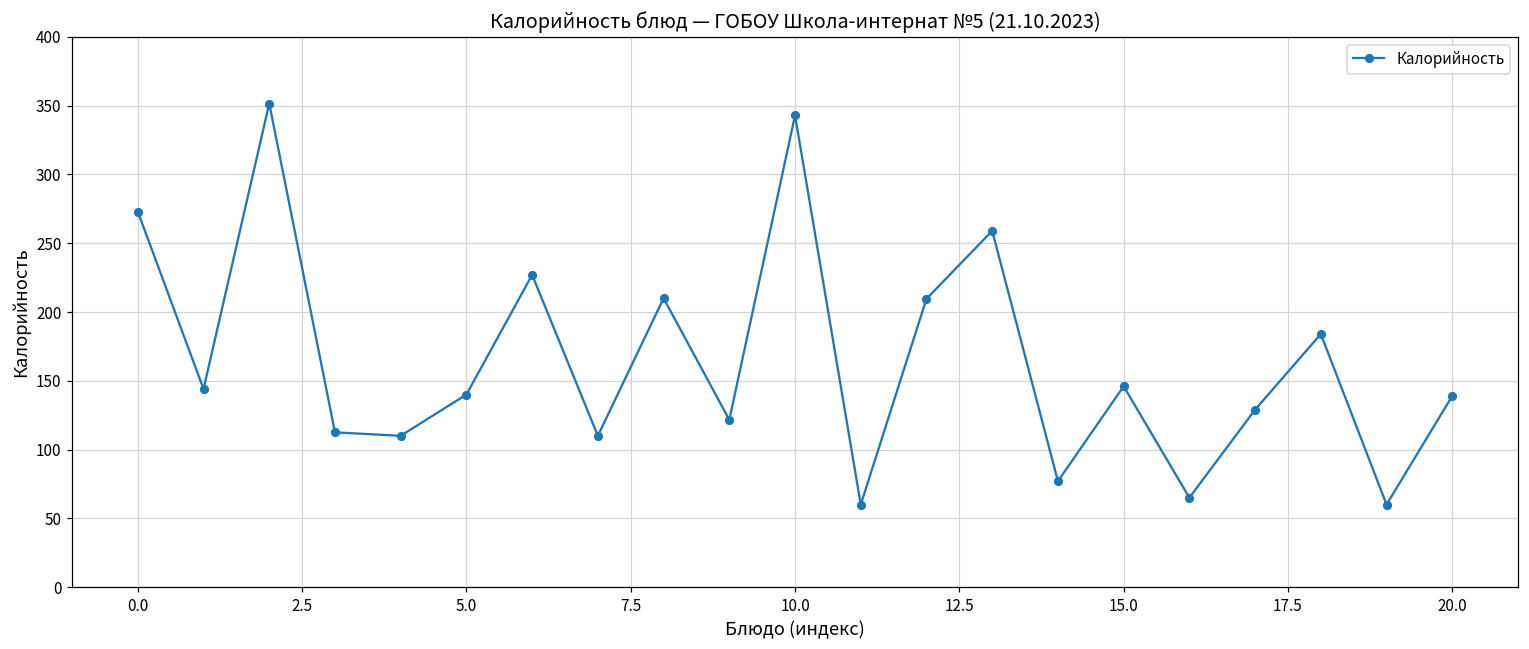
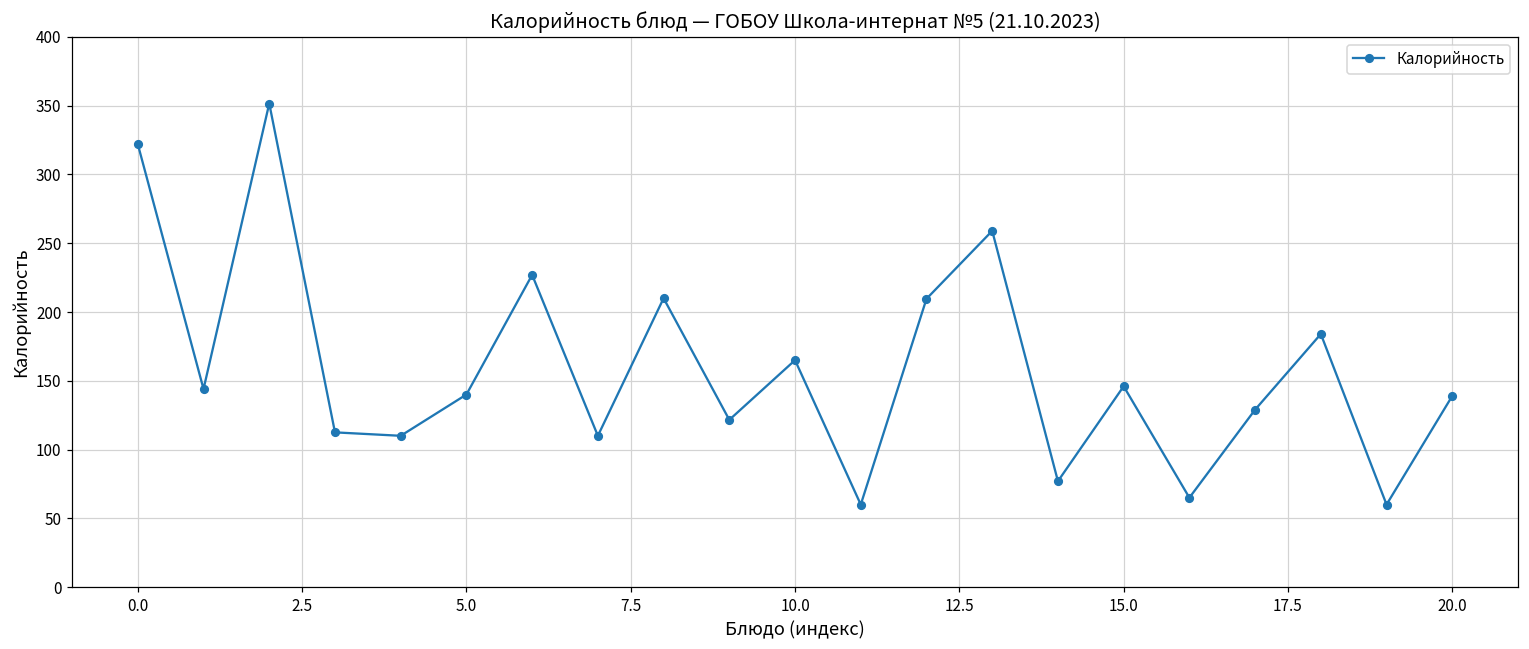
0.0: 273 -> 322
10.0: 343 -> 165
